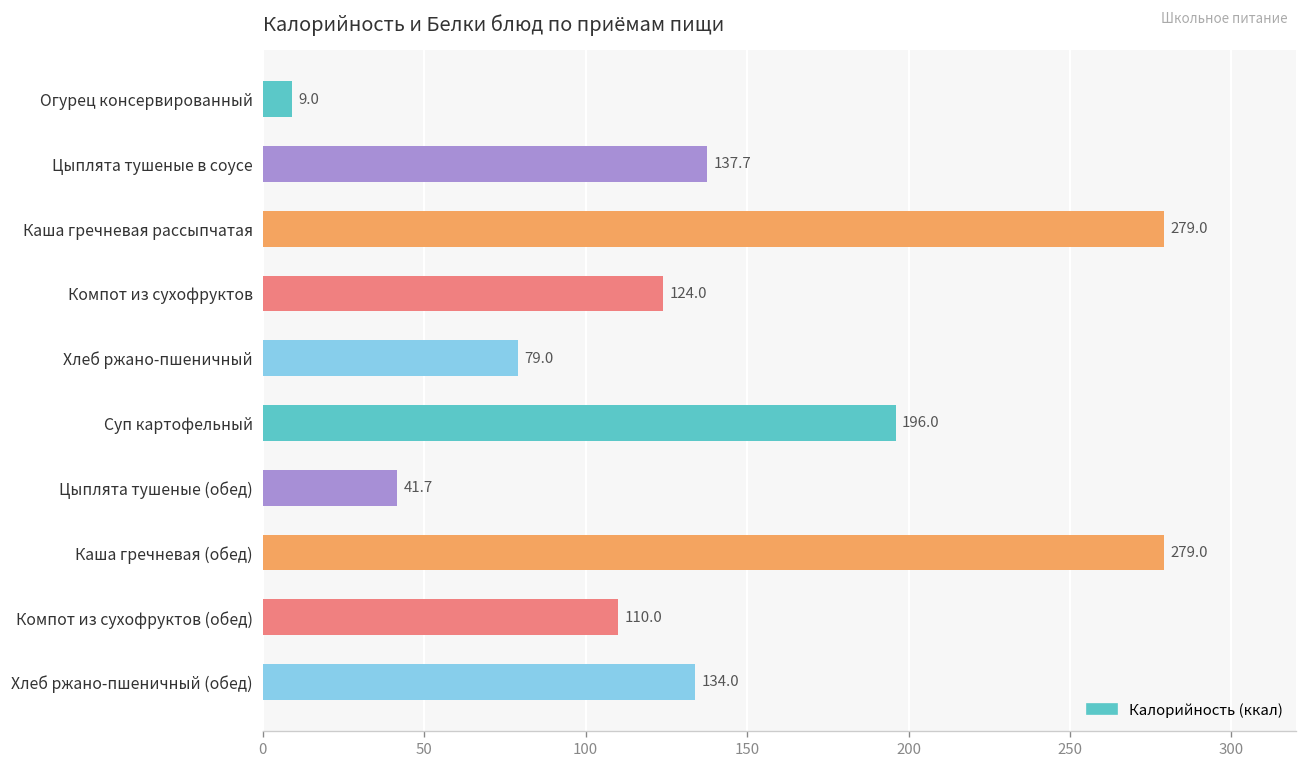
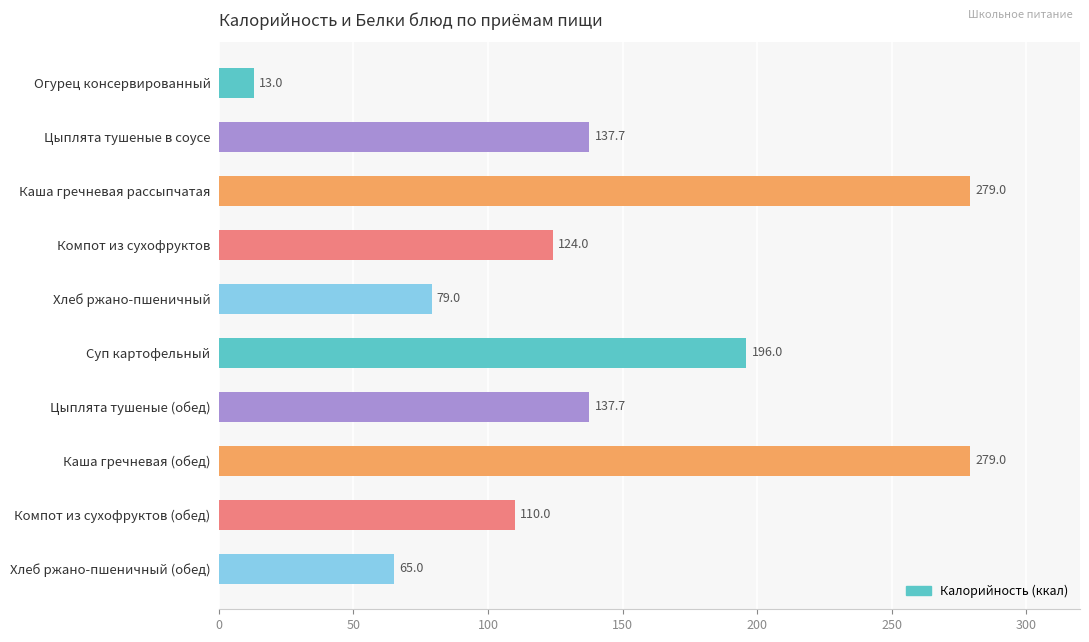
Огурец консервированный: 9.0 -> 13.0
Цыплята тушеные (обед): 41.7 -> 137.7
Хлеб ржано-пшеничный (обед): 134.0 -> 65.0
